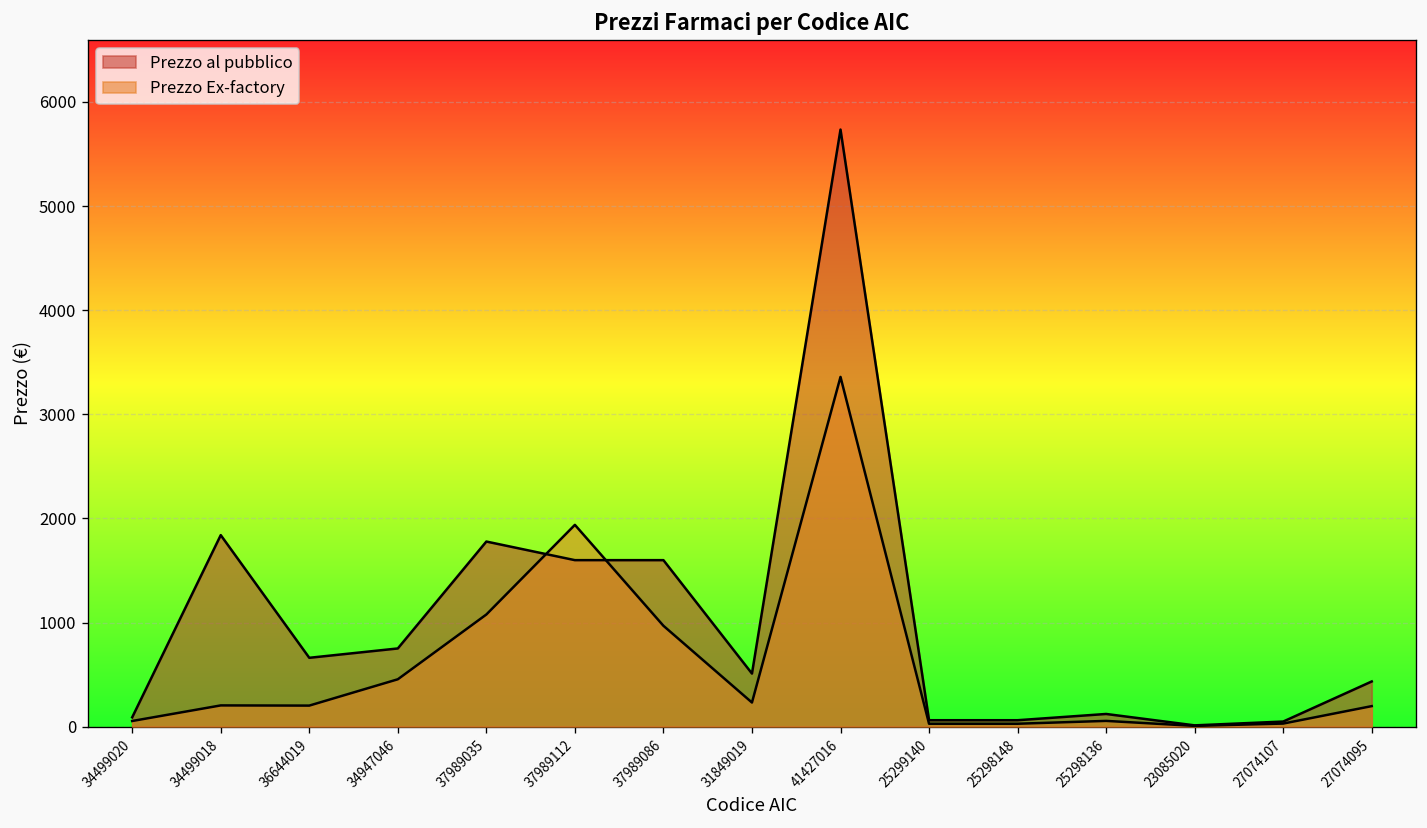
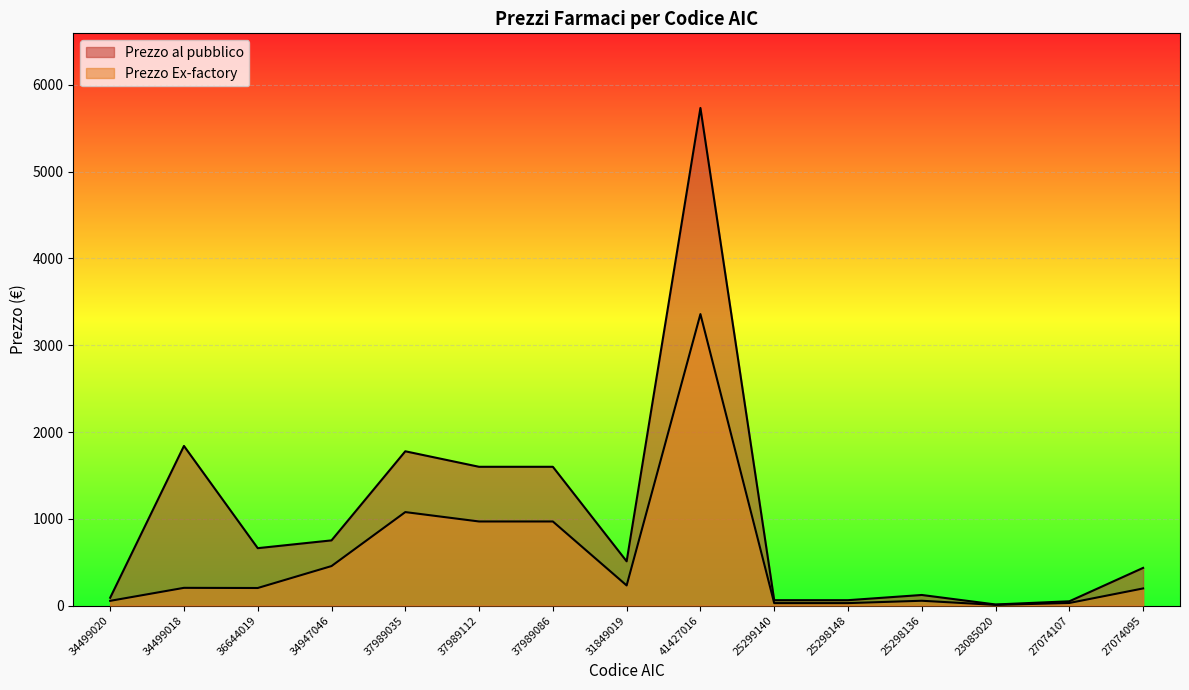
Prezzo Ex-factory, 37989112: 1900 -> 1000
